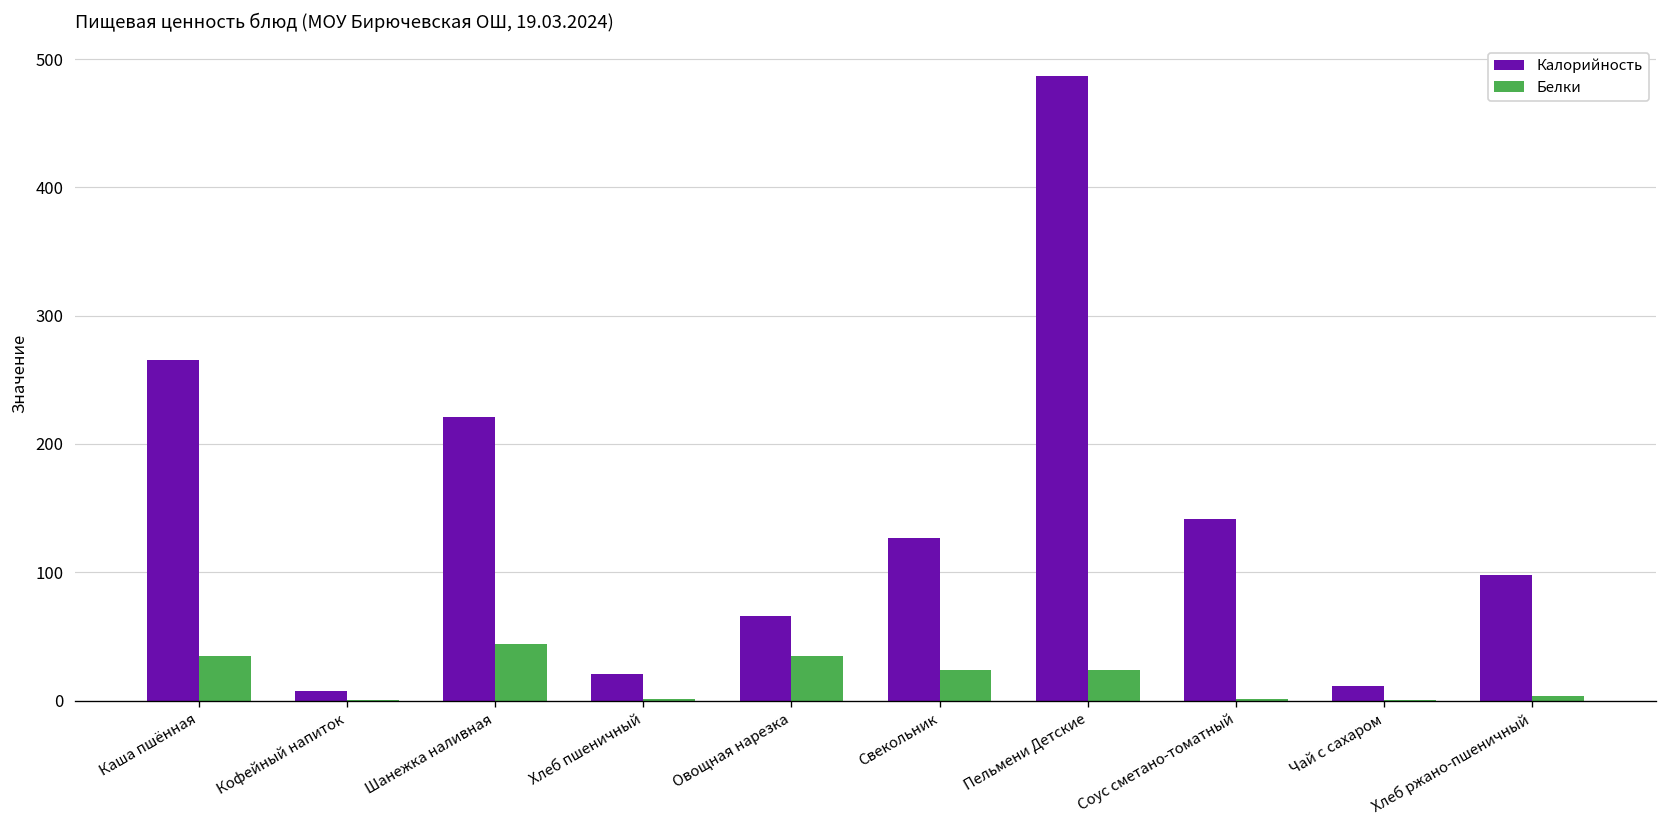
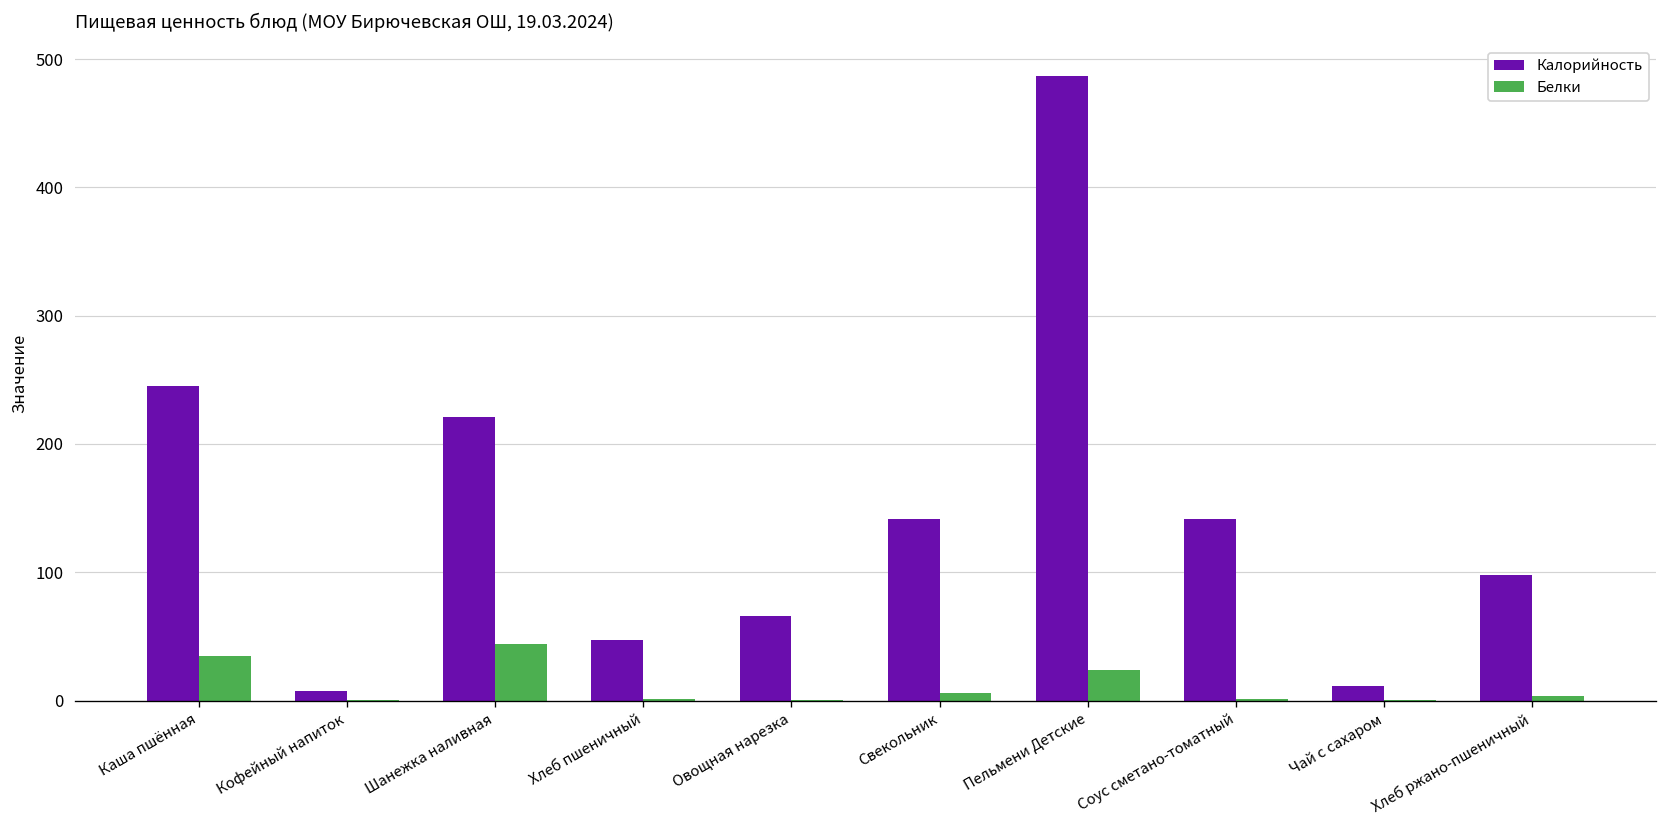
Калорийность, Каша пшённая: 266 -> 246
Калорийность, Хлеб пшеничный: 20 -> 47
Белки, Овощная нарезка: 35 -> 0
Калорийность, Свекольник: 127 -> 142
Белки, Свекольник: 24 -> 6
